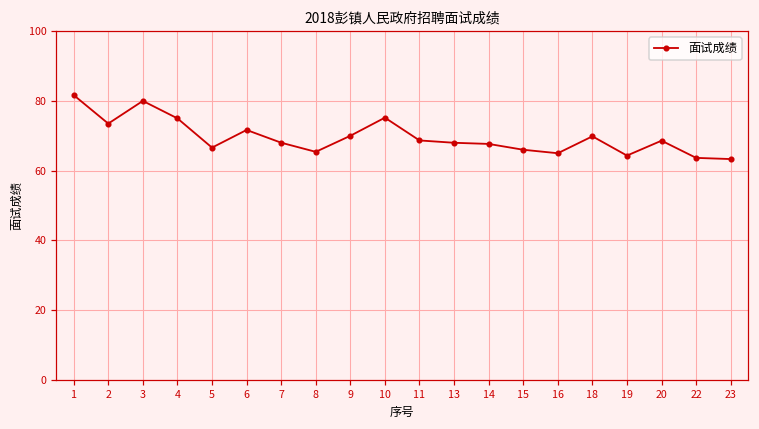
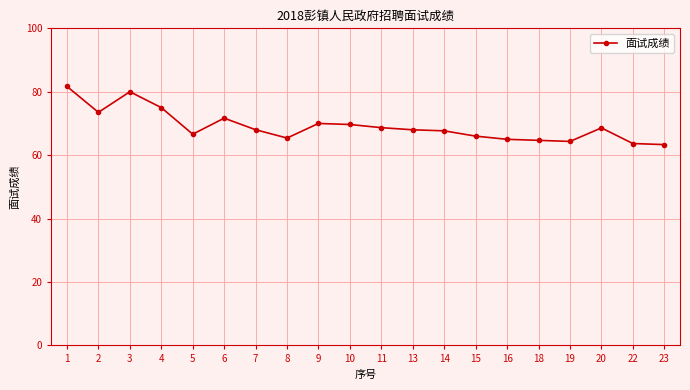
10: 75 -> 70
18: 70 -> 65
